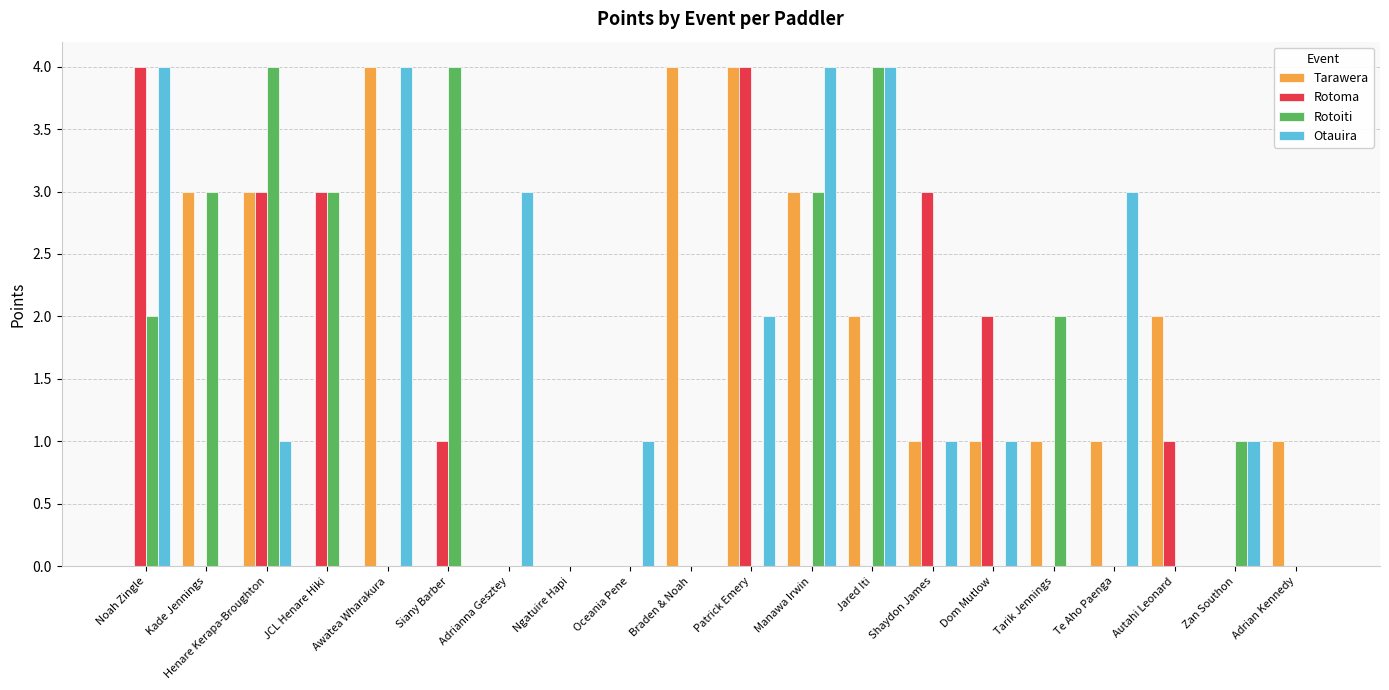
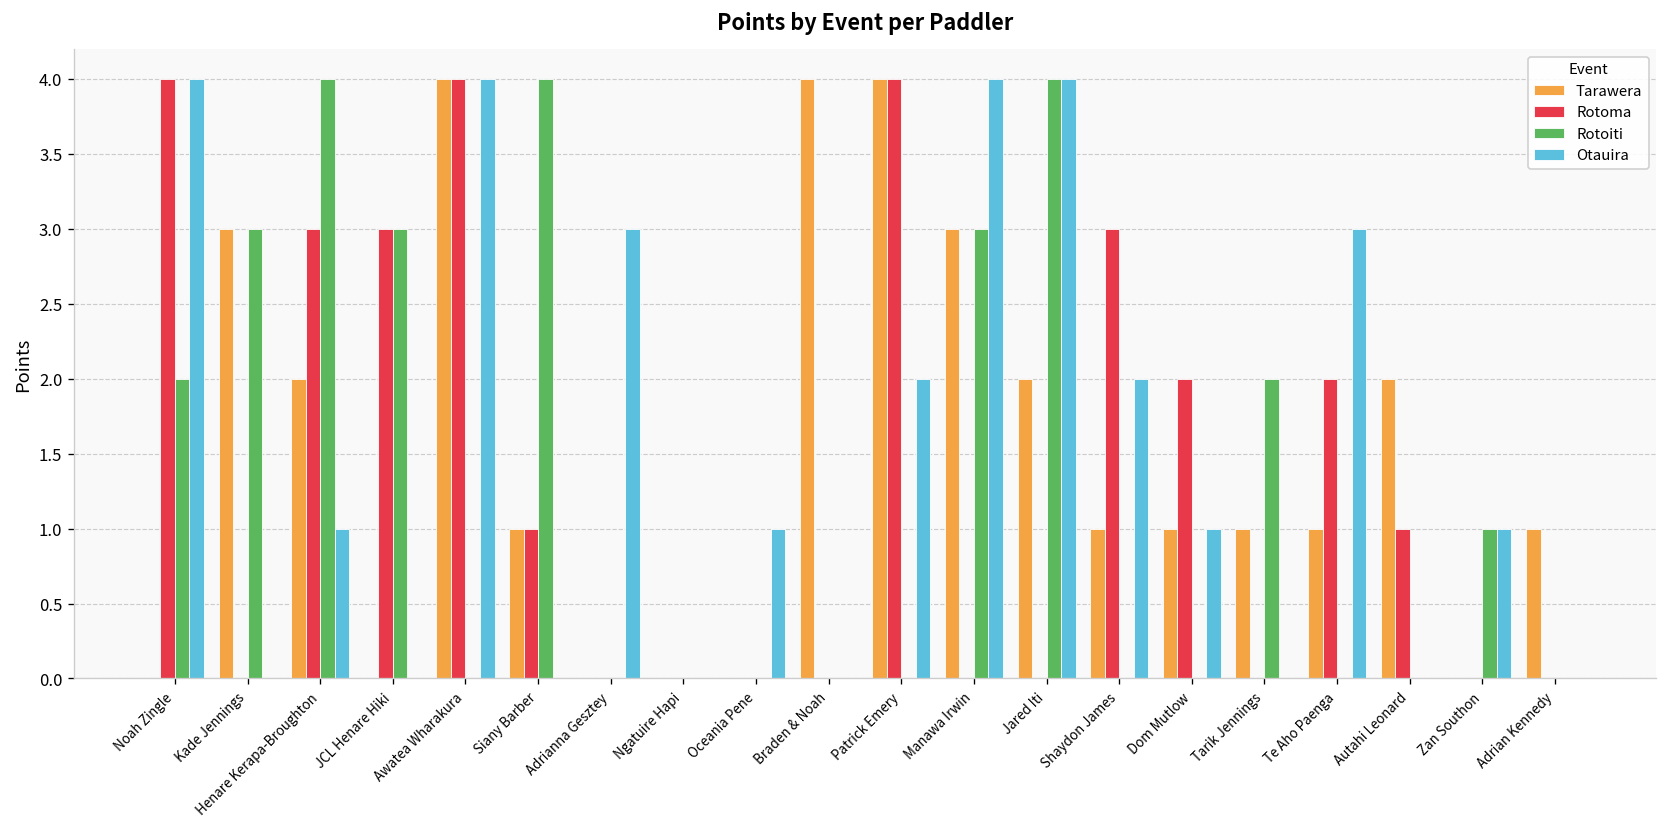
Tarawera, Henare Kerapa-Broughton: 3 -> 2
Rotoma, Awatea Wharakura: 0 -> 4
Tarawera, Siany Barber: 0 -> 1
Otauira, Shaydon James: 1 -> 2
Rotoma, Te Aho Paenga: 0 -> 2
